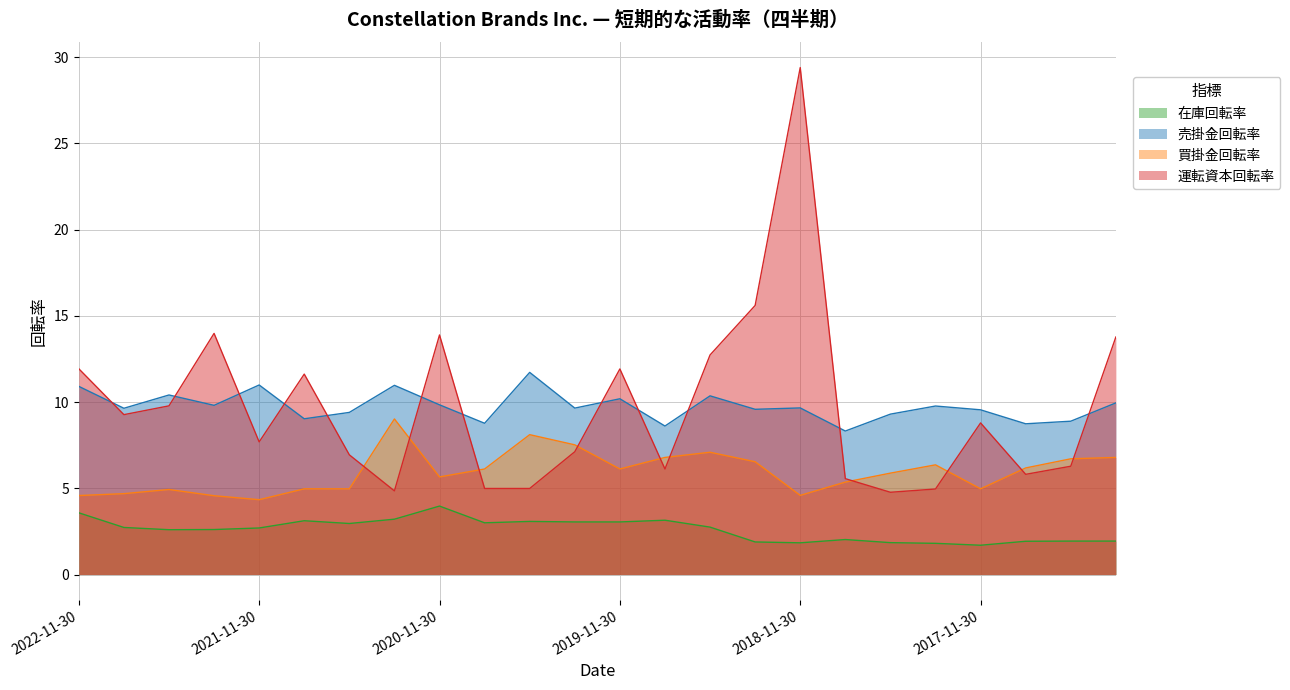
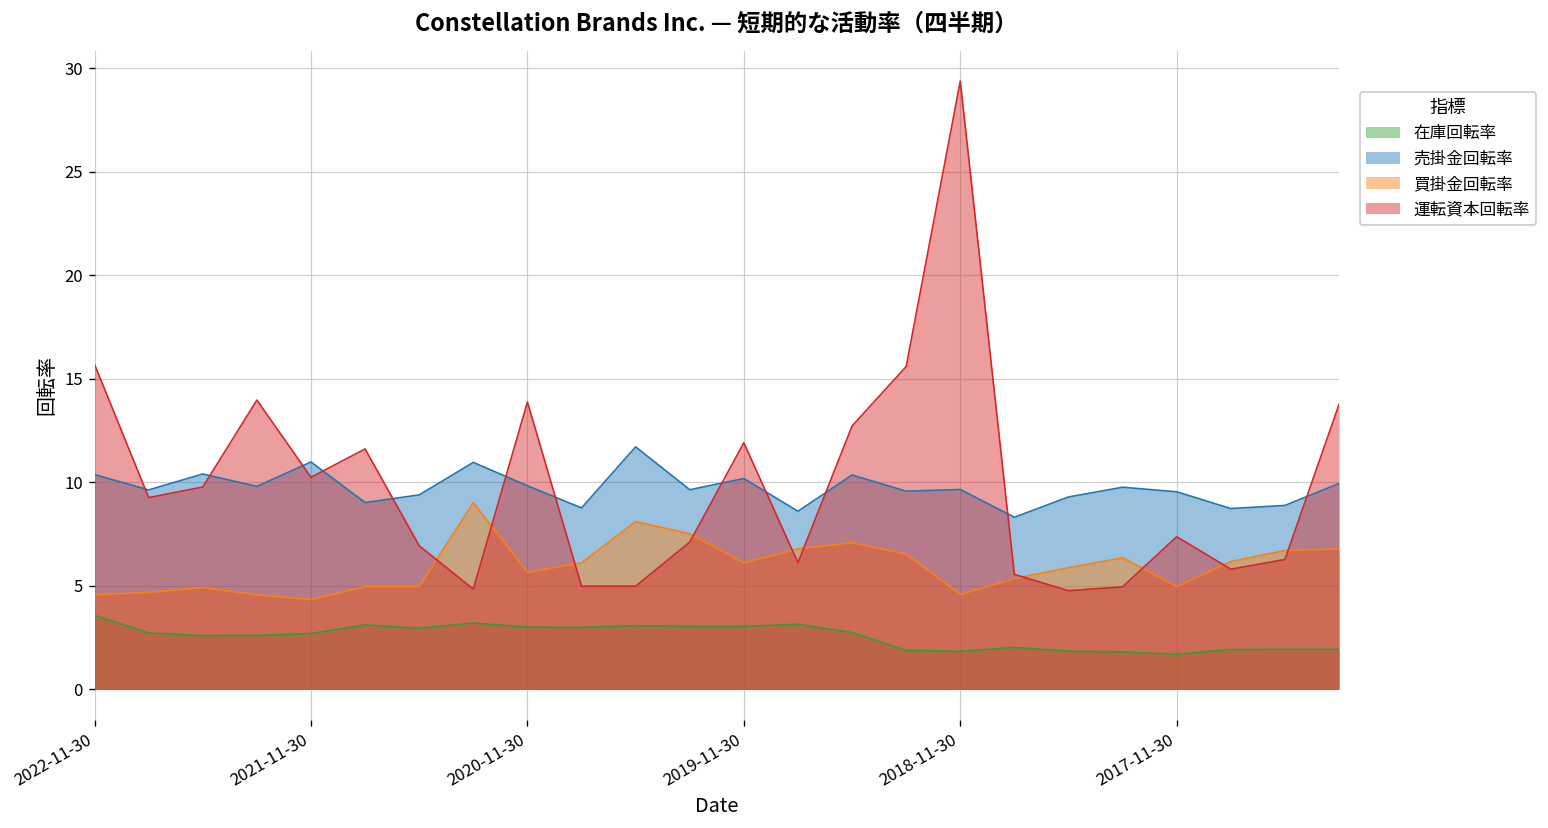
売掛金回転率, 2022-11-30: 10.9 -> 10.4
運転資本回転率, 2022-11-30: 11.9 -> 15.7
運転資本回転率, 2021-11-30: 7.7 -> 10.3
在庫回転率, 2020-11-30: 4.0 -> 3.0
運転資本回転率, 2017-11-30: 8.8 -> 7.4
